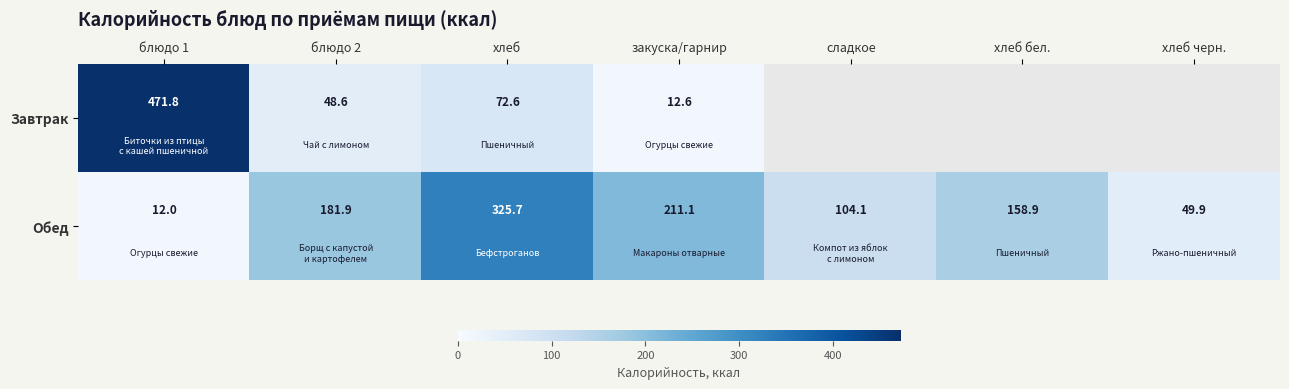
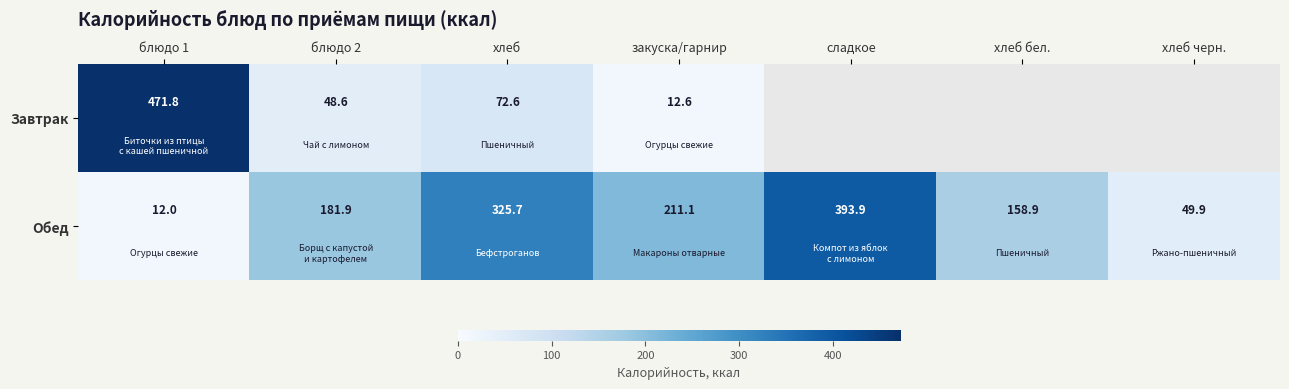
Обед, сладкое: 104.1 -> 393.9
